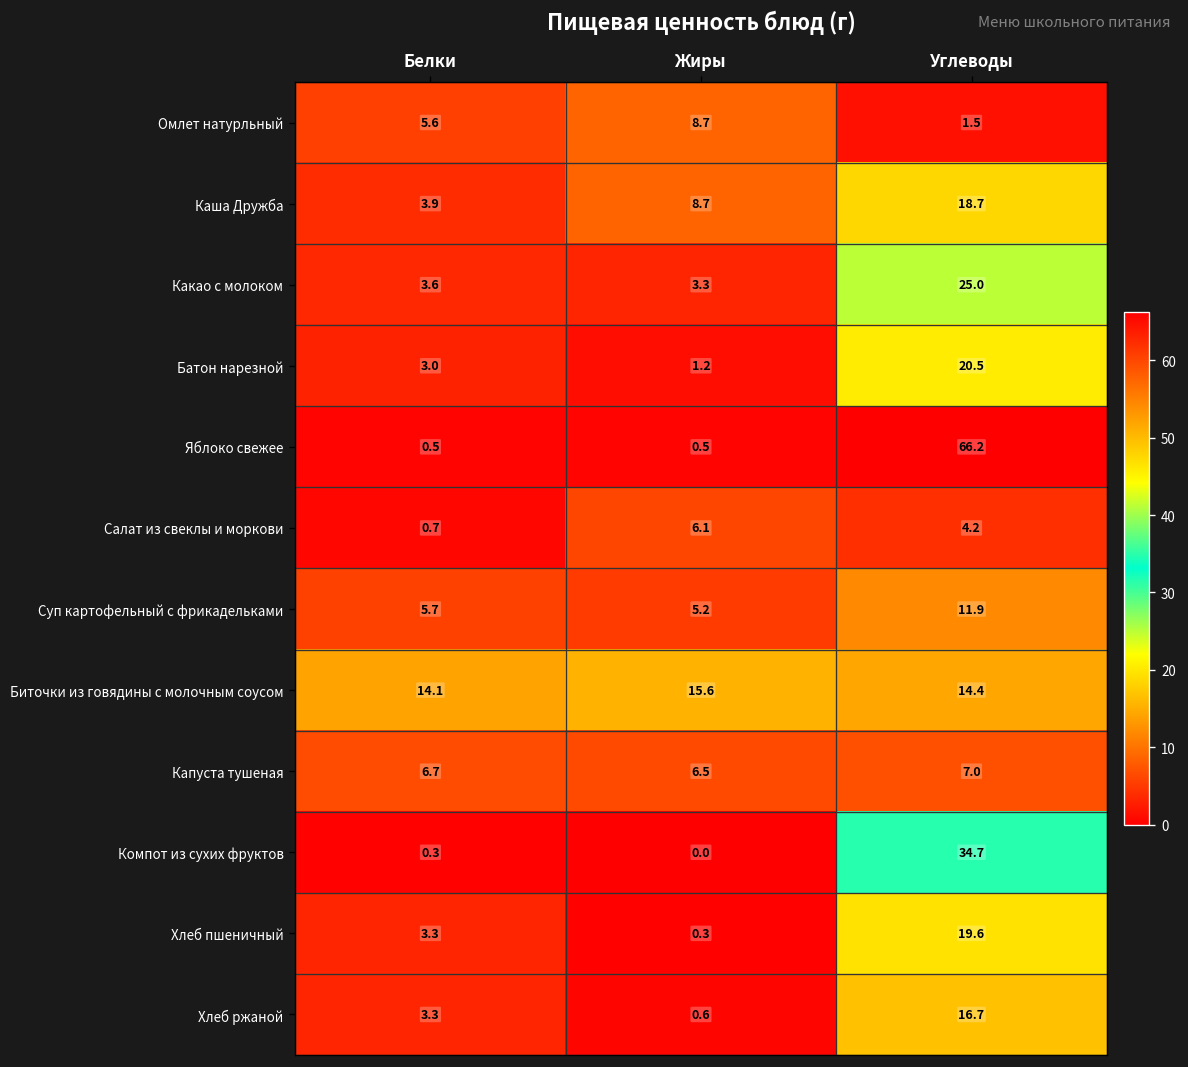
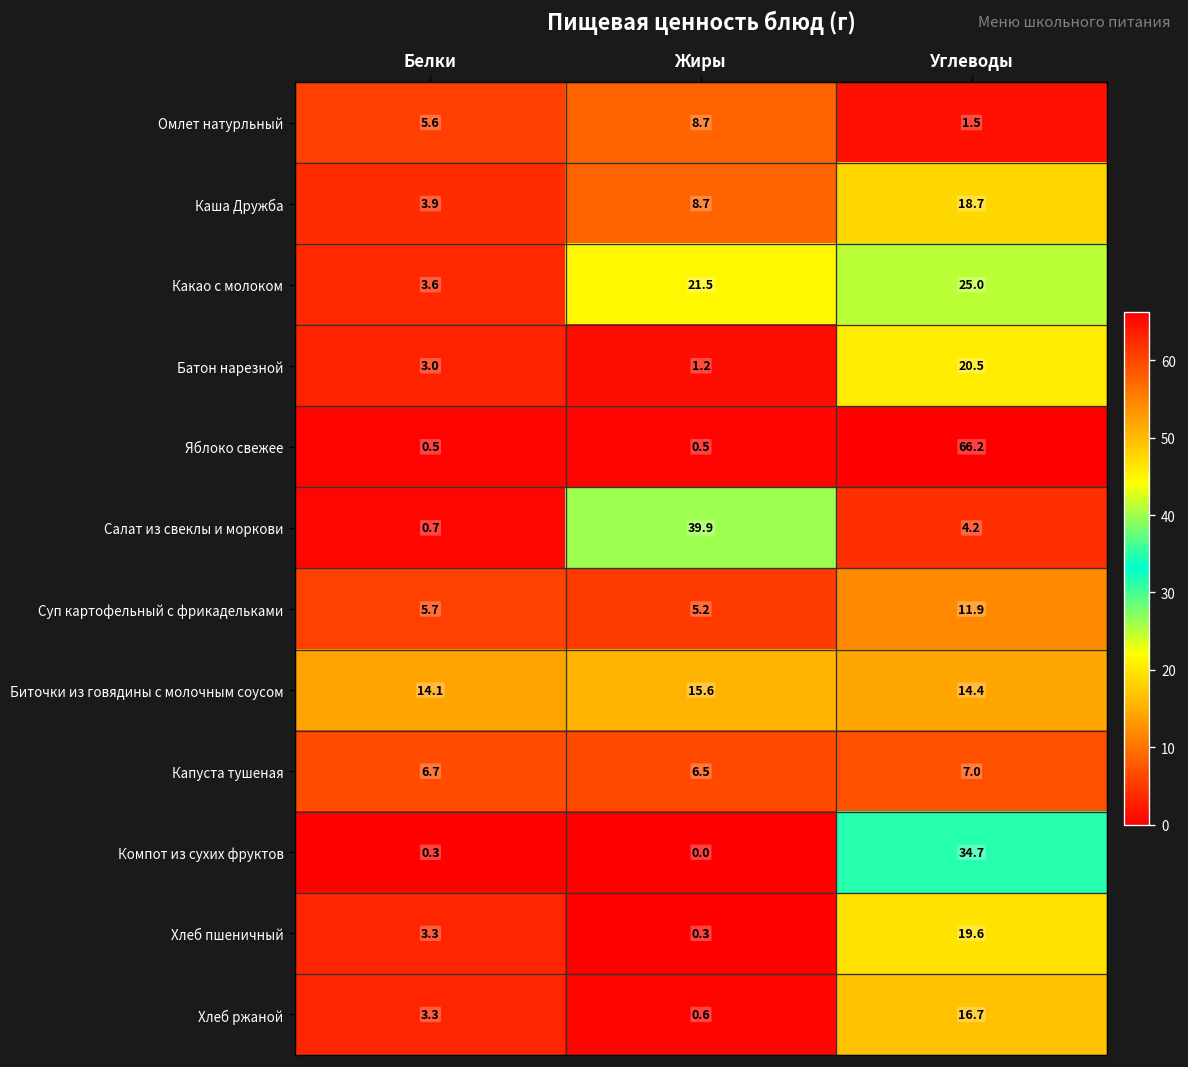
Какао с молоком, Жиры: 3.3 -> 21.5
Салат из свеклы и моркови, Жиры: 6.1 -> 39.9
